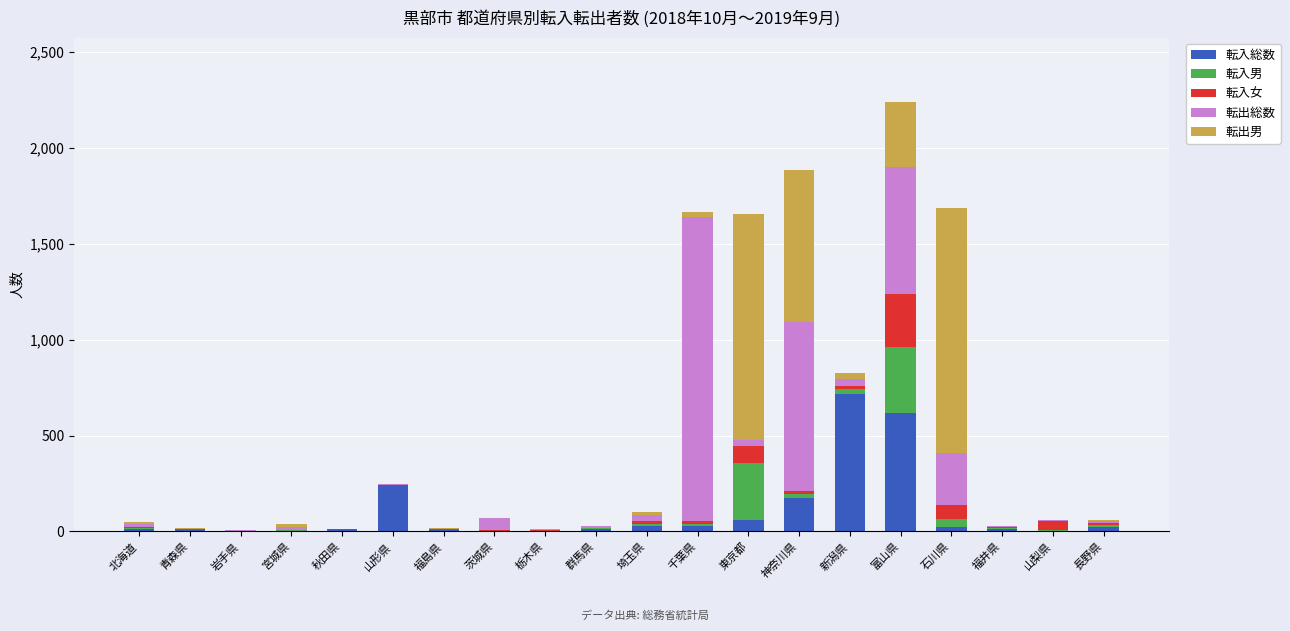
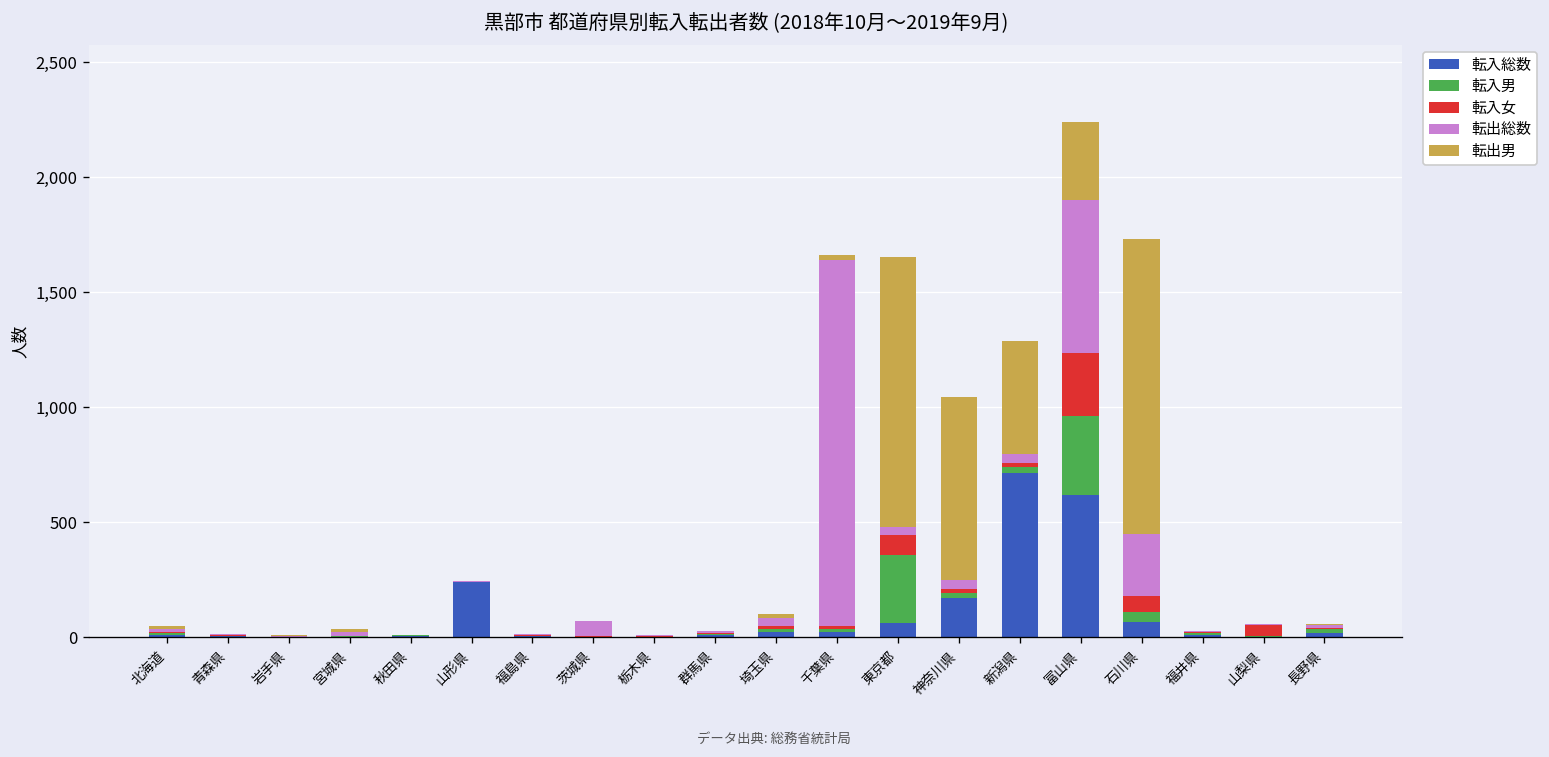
転出総数, 神奈川県: 880 -> 40
転出男, 新潟県: 30 -> 490
転入総数, 石川県: 30 -> 70
